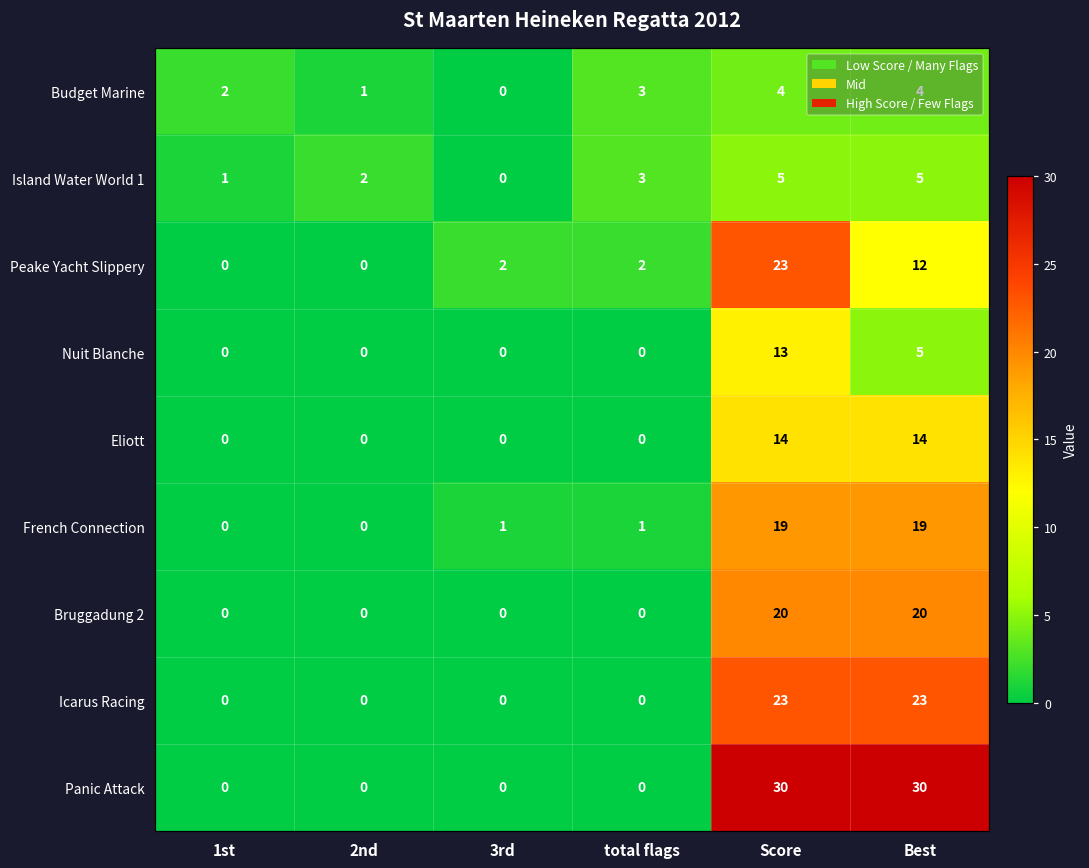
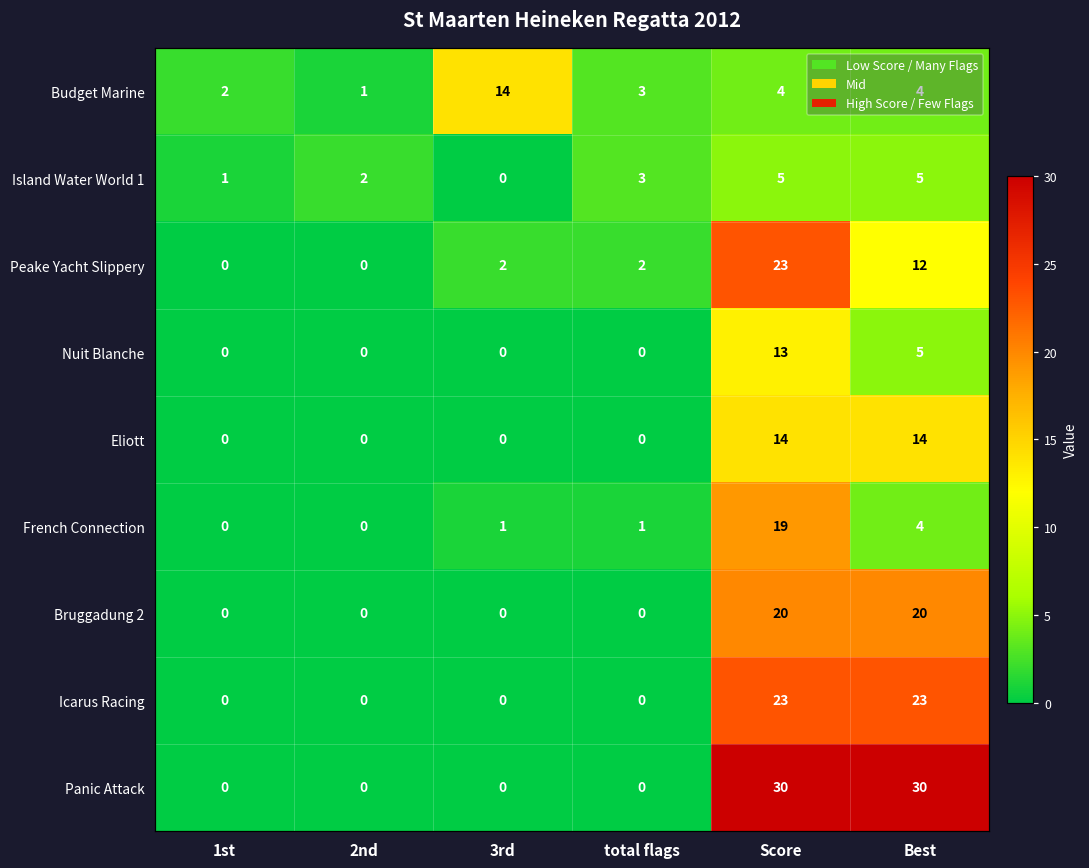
Budget Marine, 3rd: 0 -> 14
French Connection, Best: 19 -> 4
